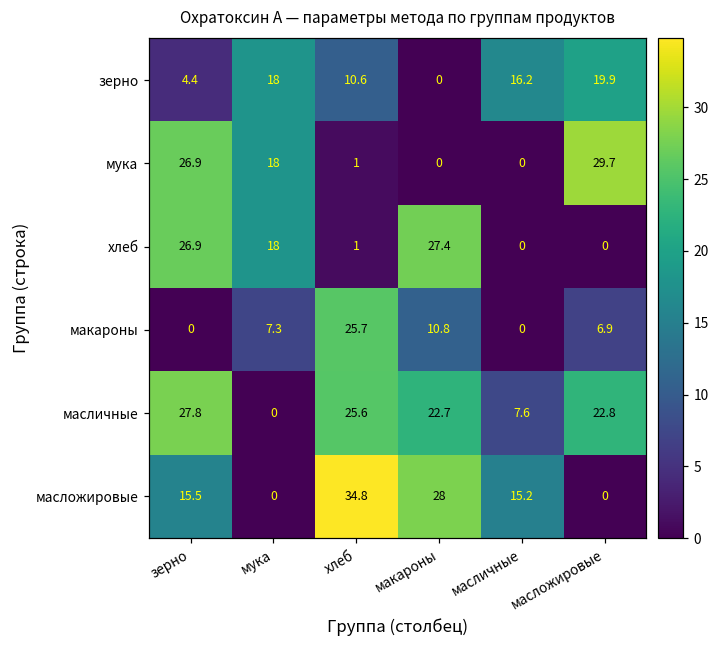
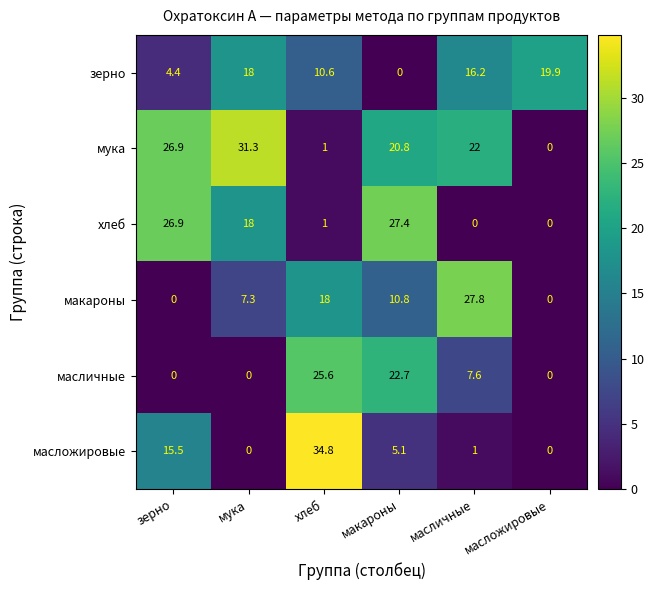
мука, мука: 18 -> 31.3
мука, макароны: 0 -> 20.8
мука, масличные: 0 -> 22
мука, масложировые: 29.7 -> 0
макароны, хлеб: 25.7 -> 18
макароны, масличные: 0 -> 27.8
макароны, масложировые: 6.9 -> 0
масличные, зерно: 27.8 -> 0
масличные, масложировые: 22.8 -> 0
масложировые, макароны: 28 -> 5.1
масложировые, масличные: 15.2 -> 1
